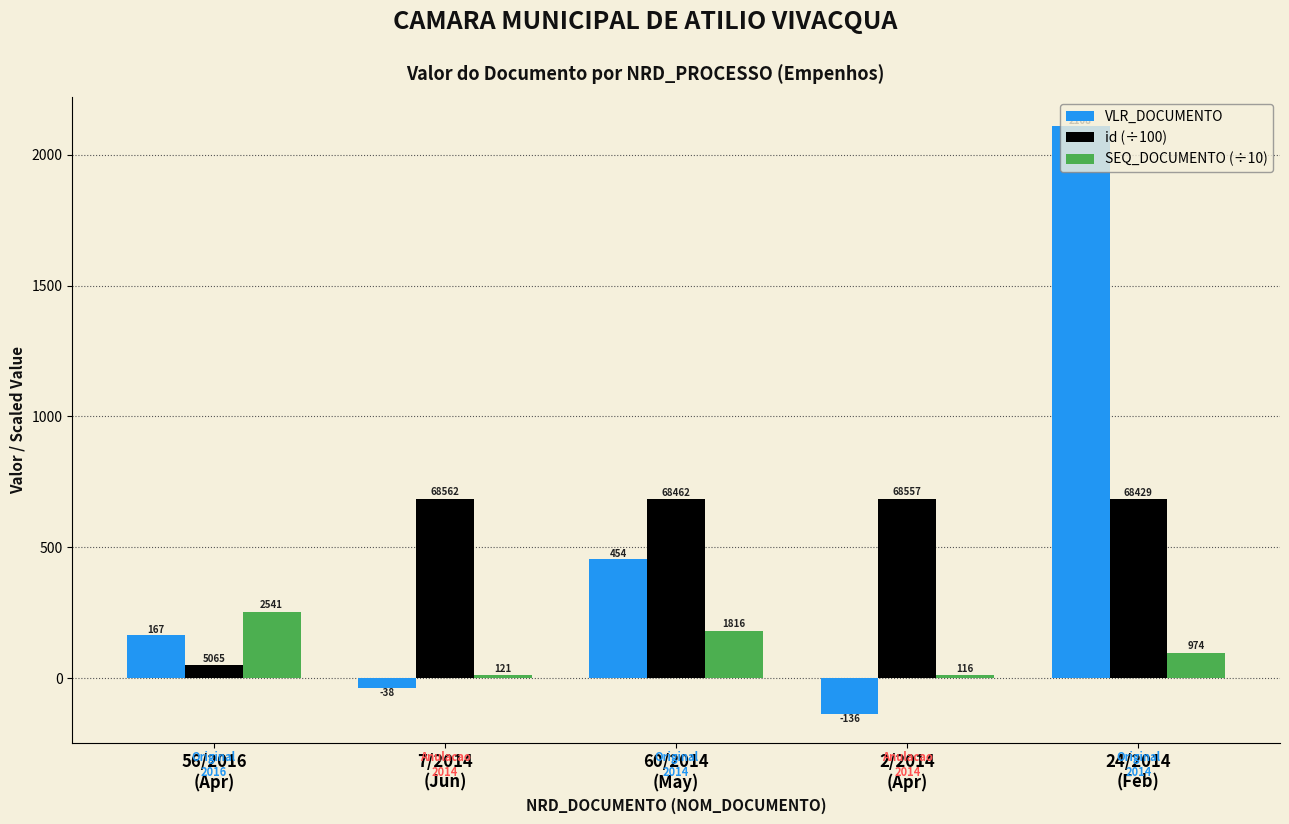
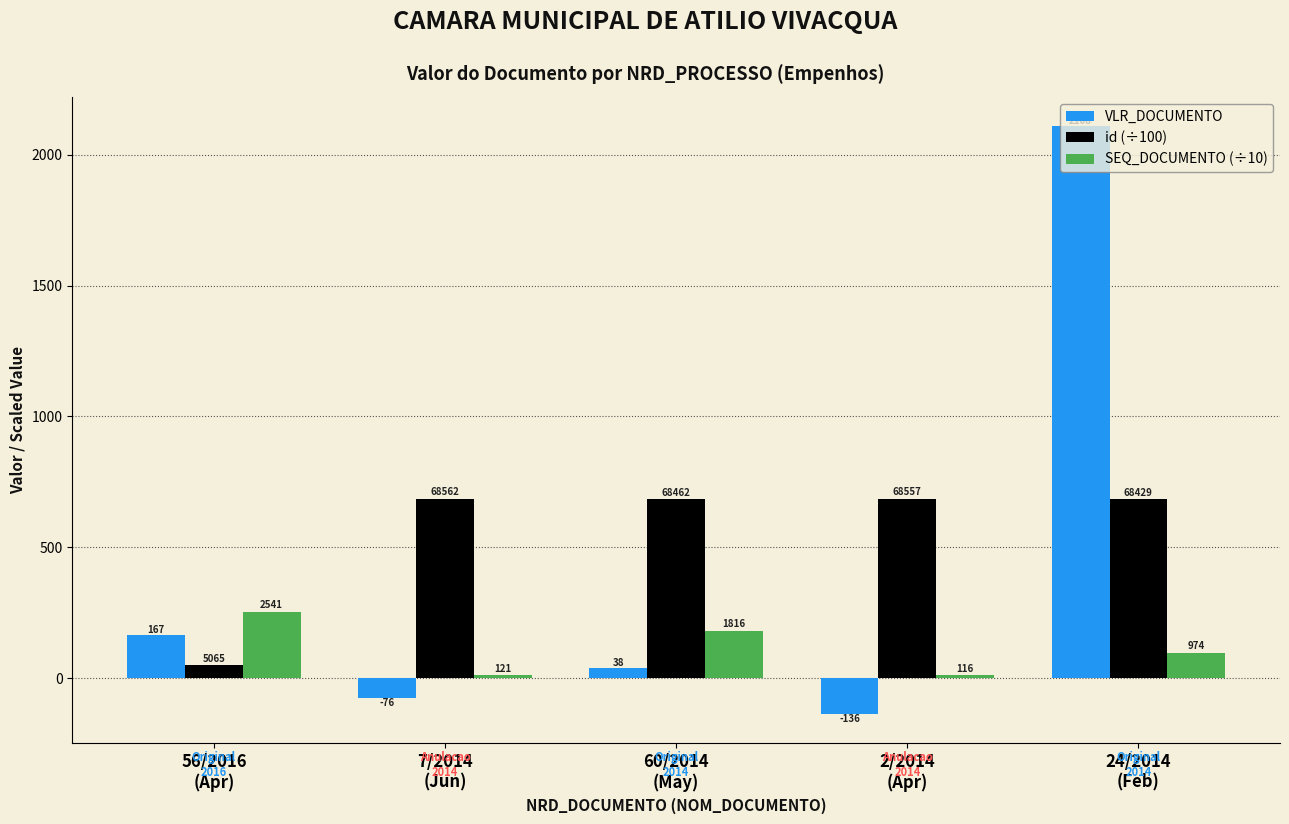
VLR_DOCUMENTO, 7/2014 (Jun): -38 -> -76
VLR_DOCUMENTO, 60/2014 (May): 454 -> 38
